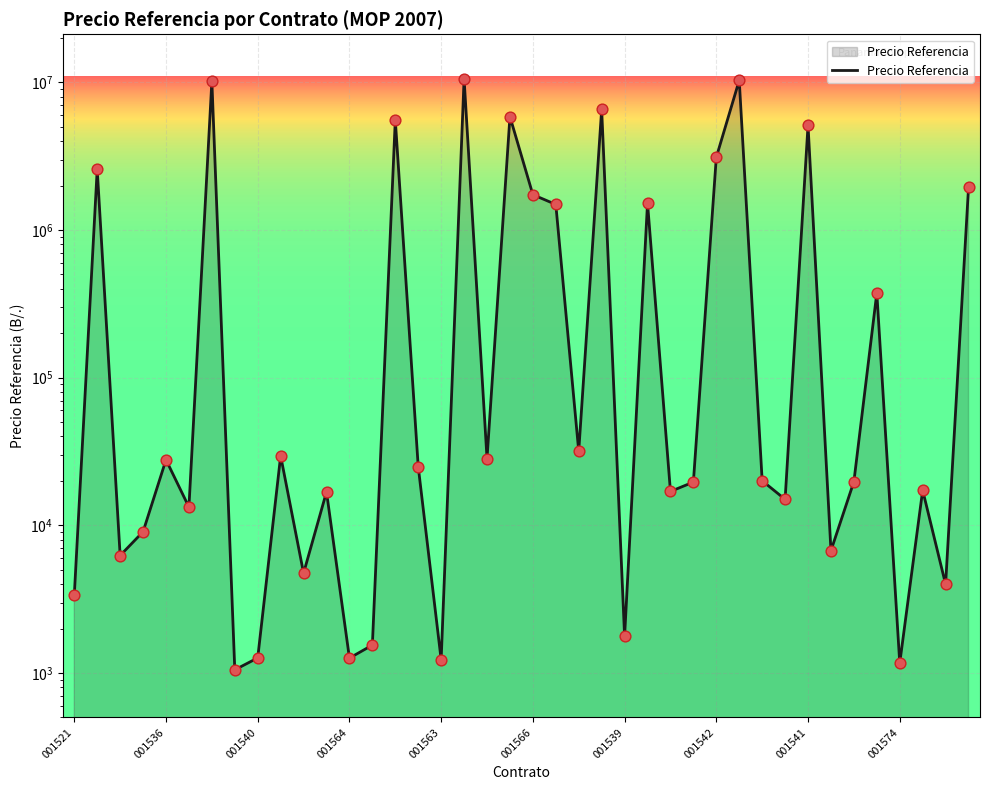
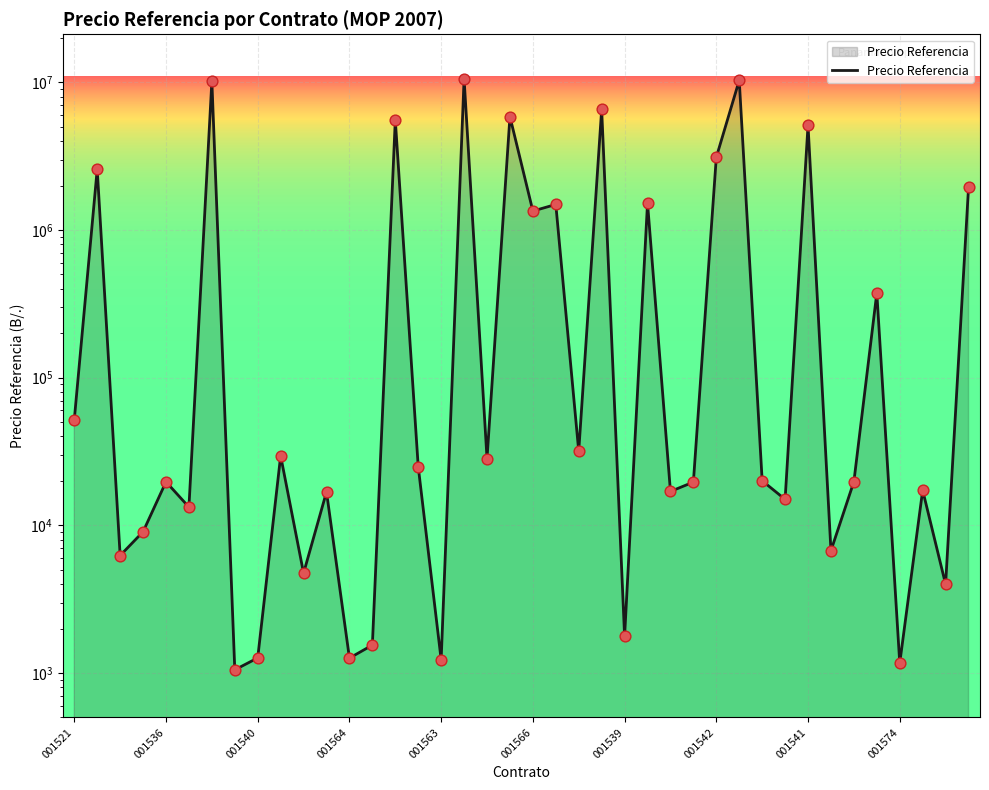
001521: 3400 -> 52000
001536: 28000 -> 20000
001566: 1700000 -> 1300000
